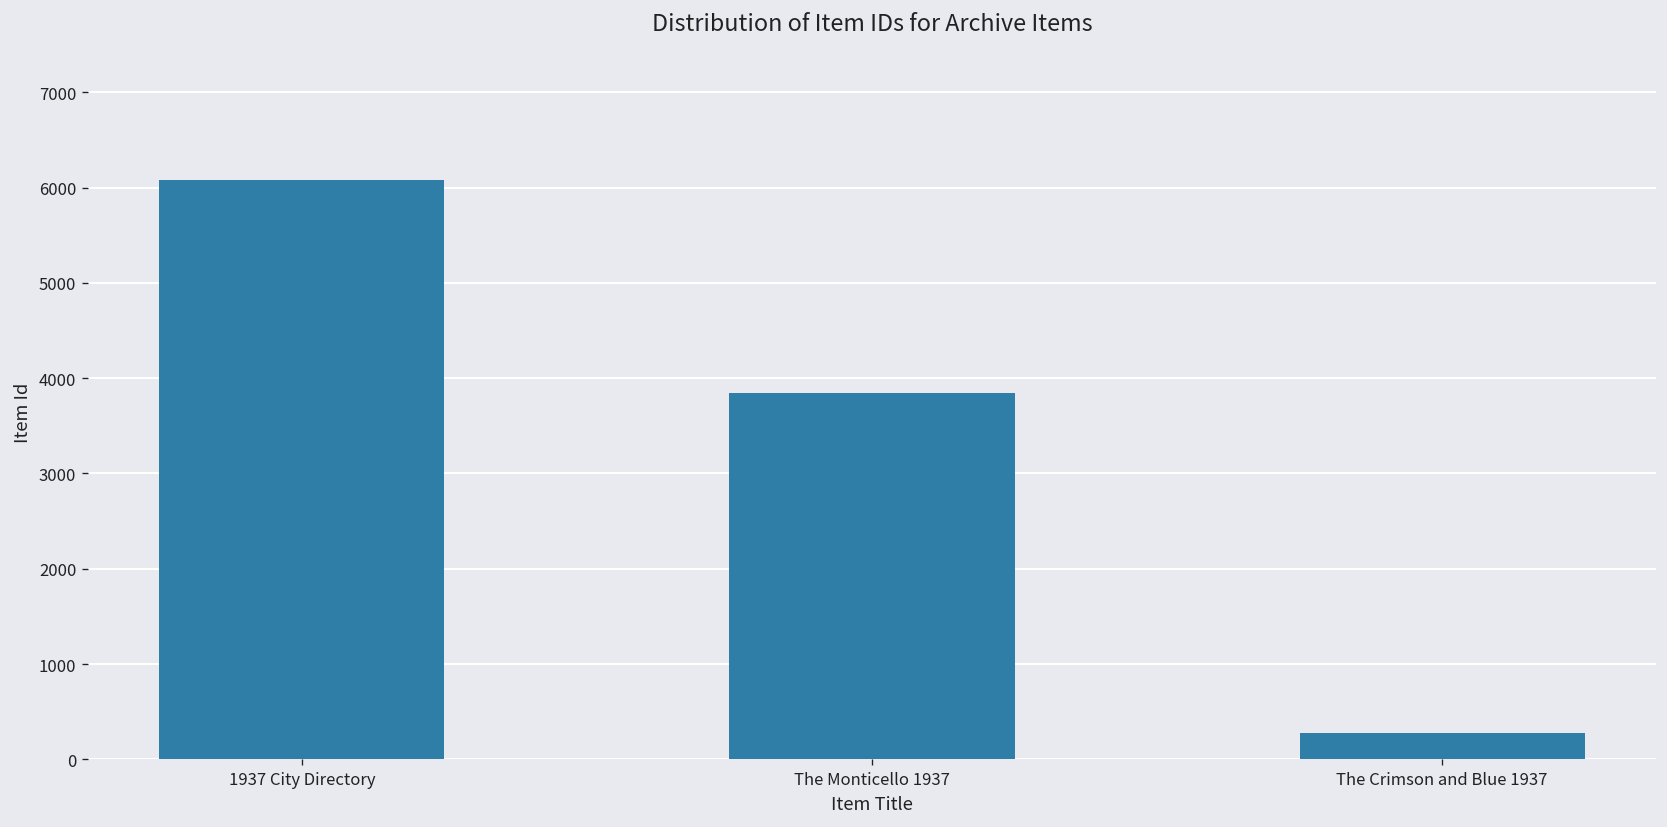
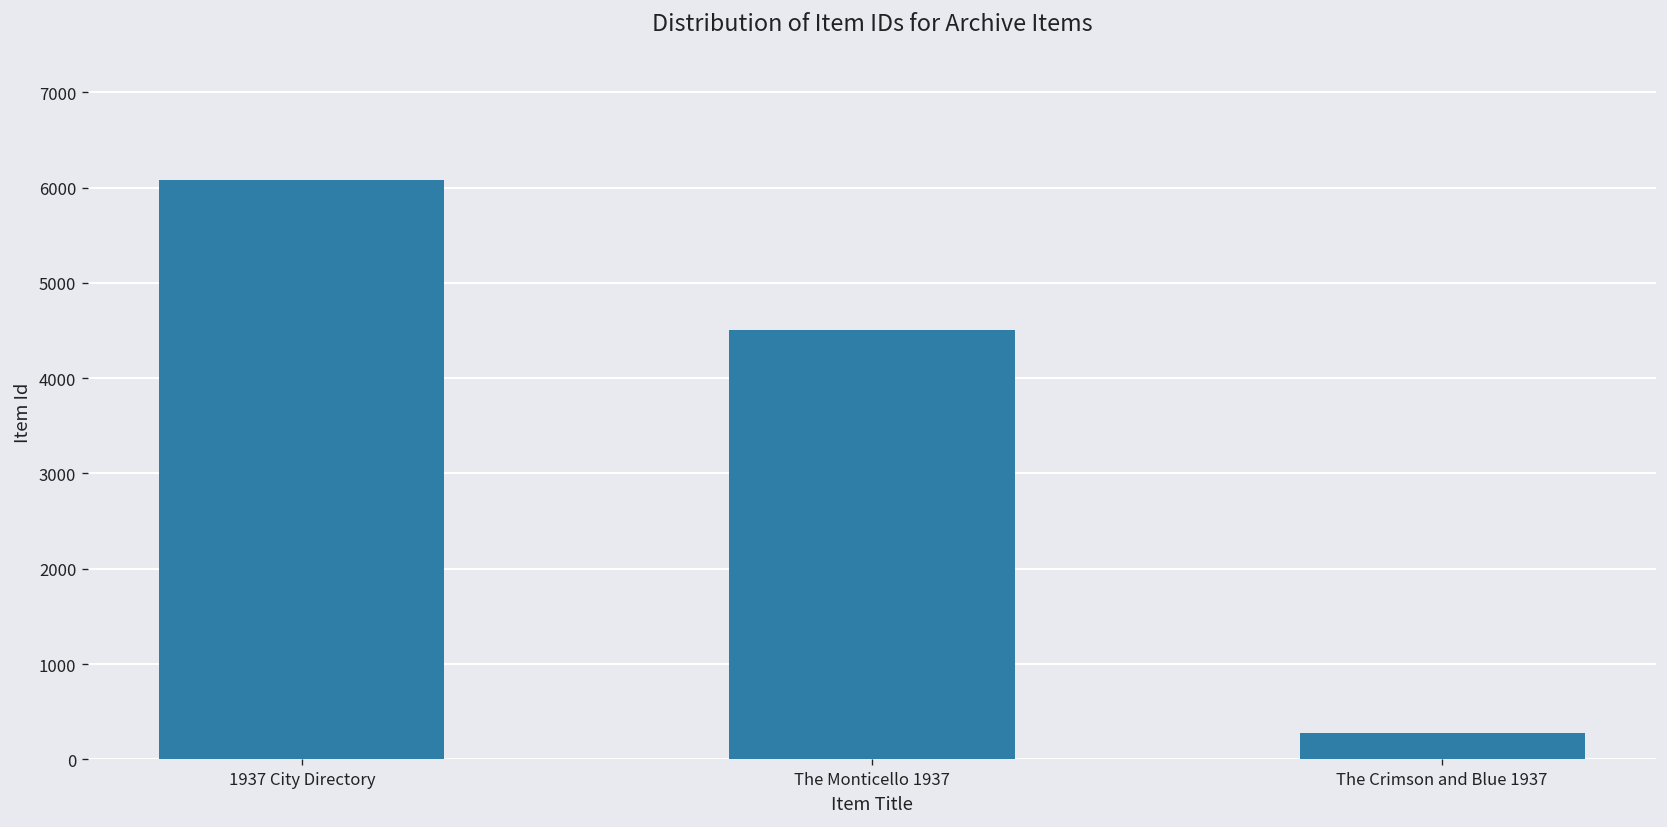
The Monticello 1937: 3800 -> 4500
